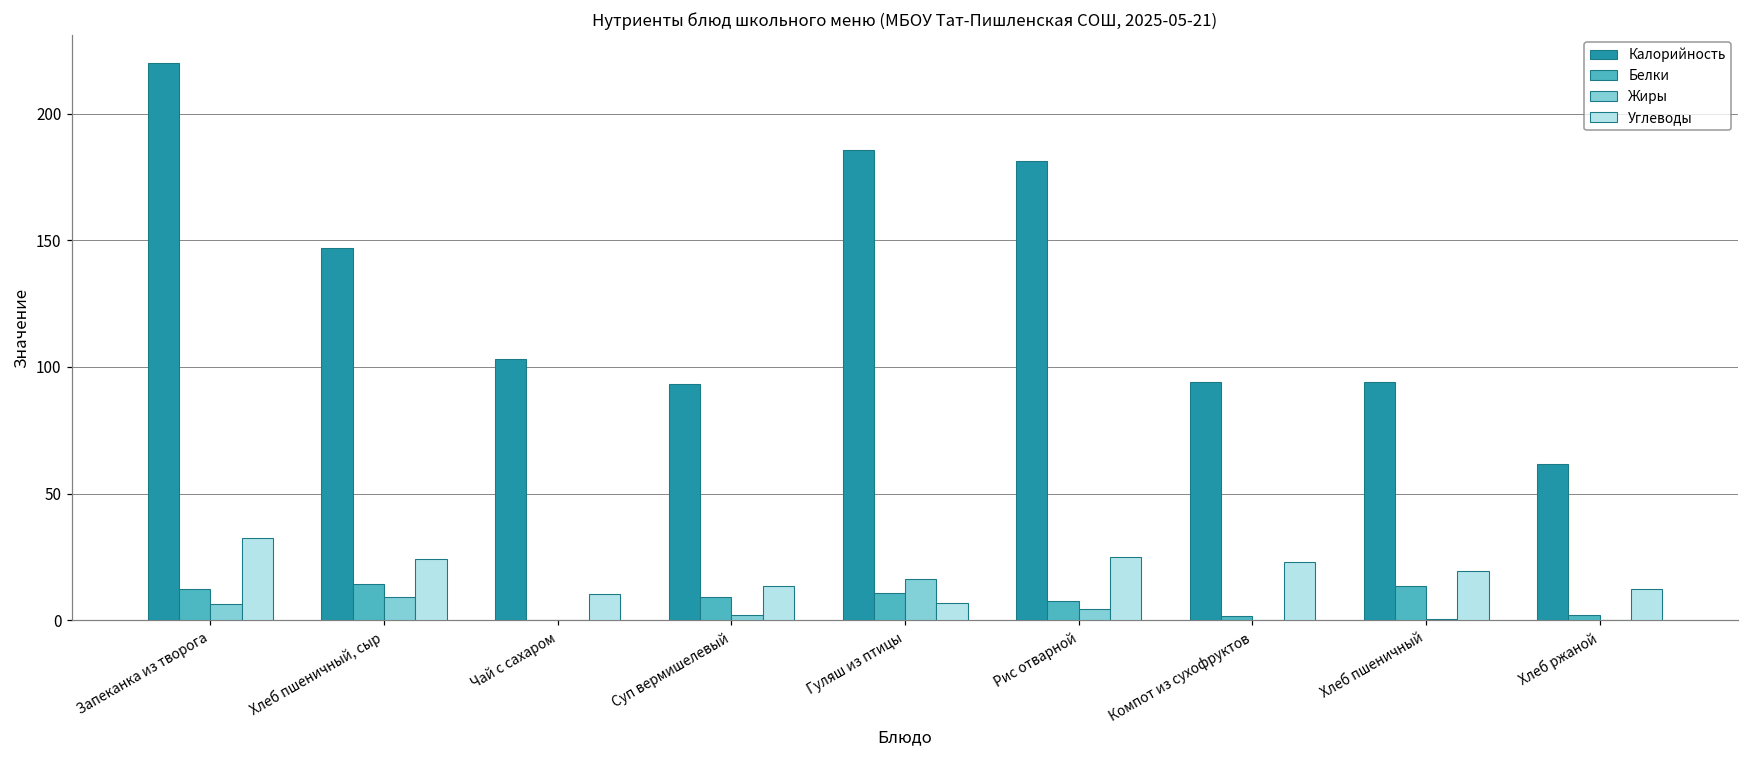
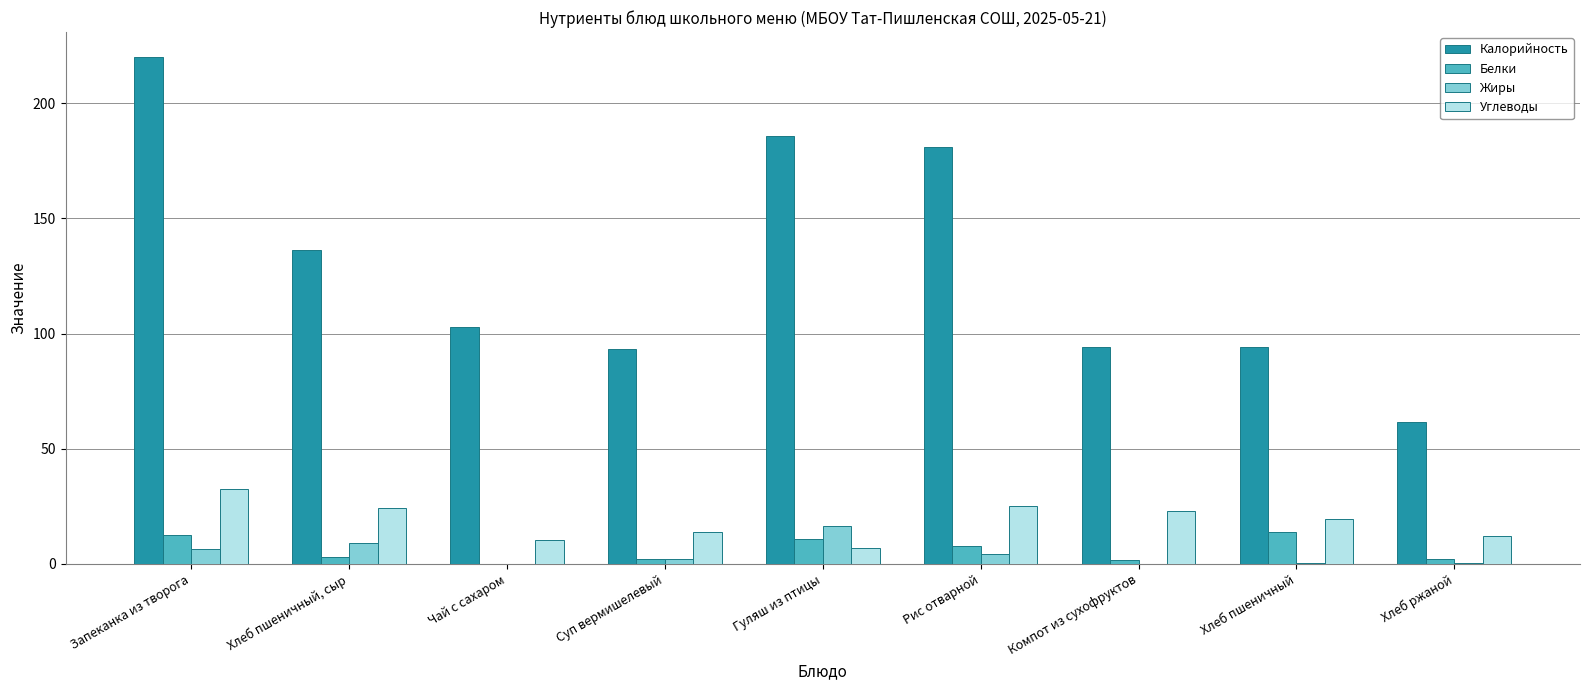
Калорийность, Хлеб пшеничный, сыр: 147 -> 137
Белки, Хлеб пшеничный, сыр: 14 -> 3
Белки, Суп вермишелевый: 9 -> 2
